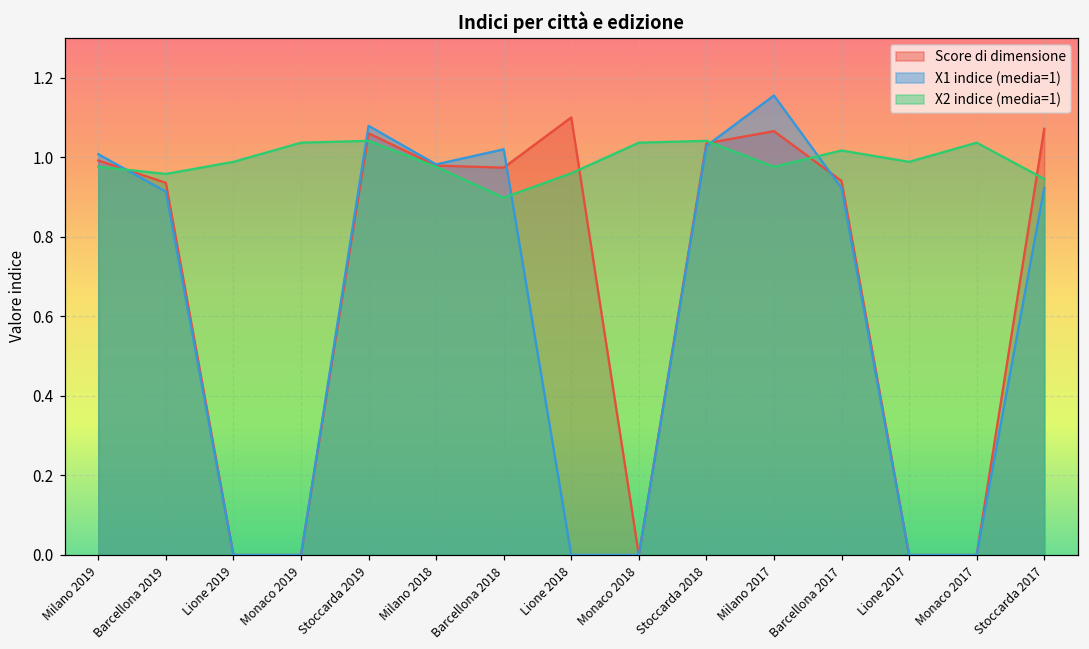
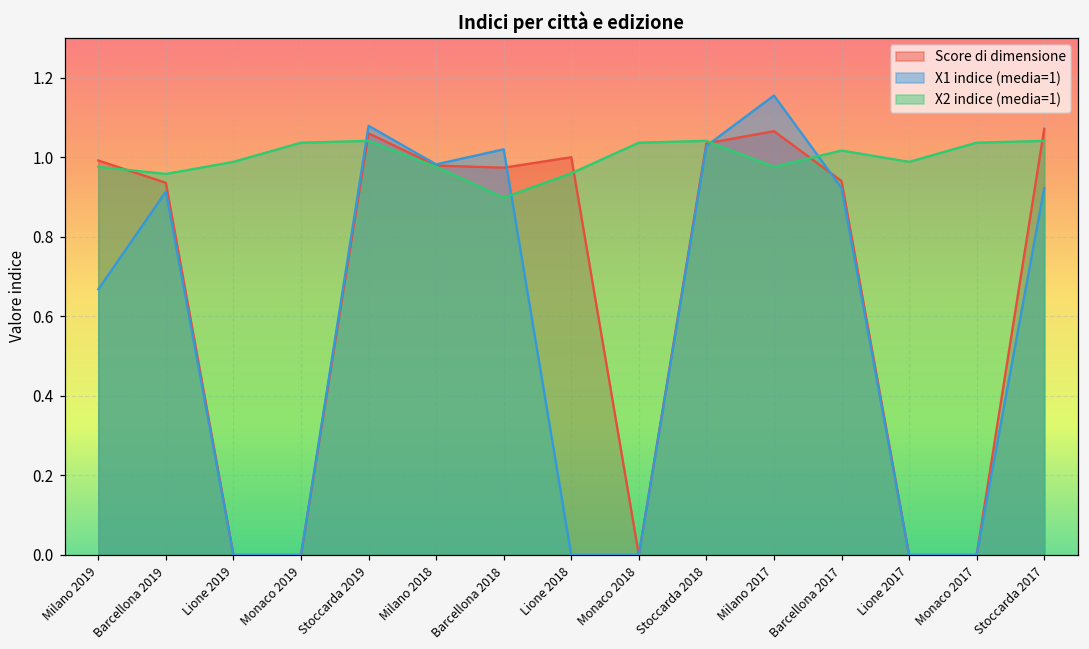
X1 indice (media=1), Milano 2019: 1.01 -> 0.67
Score di dimensione, Lione 2018: 1.1 -> 1.0
X2 indice (media=1), Stoccarda 2017: 0.95 -> 1.04
